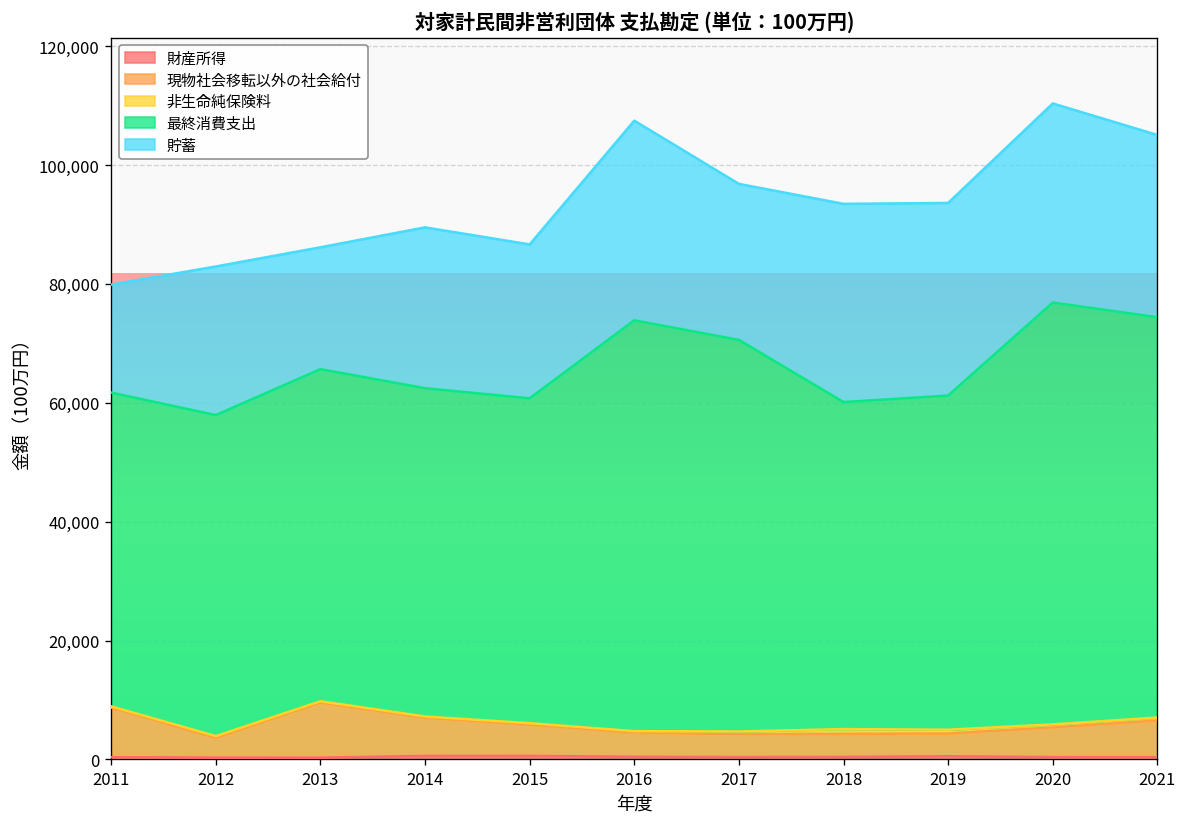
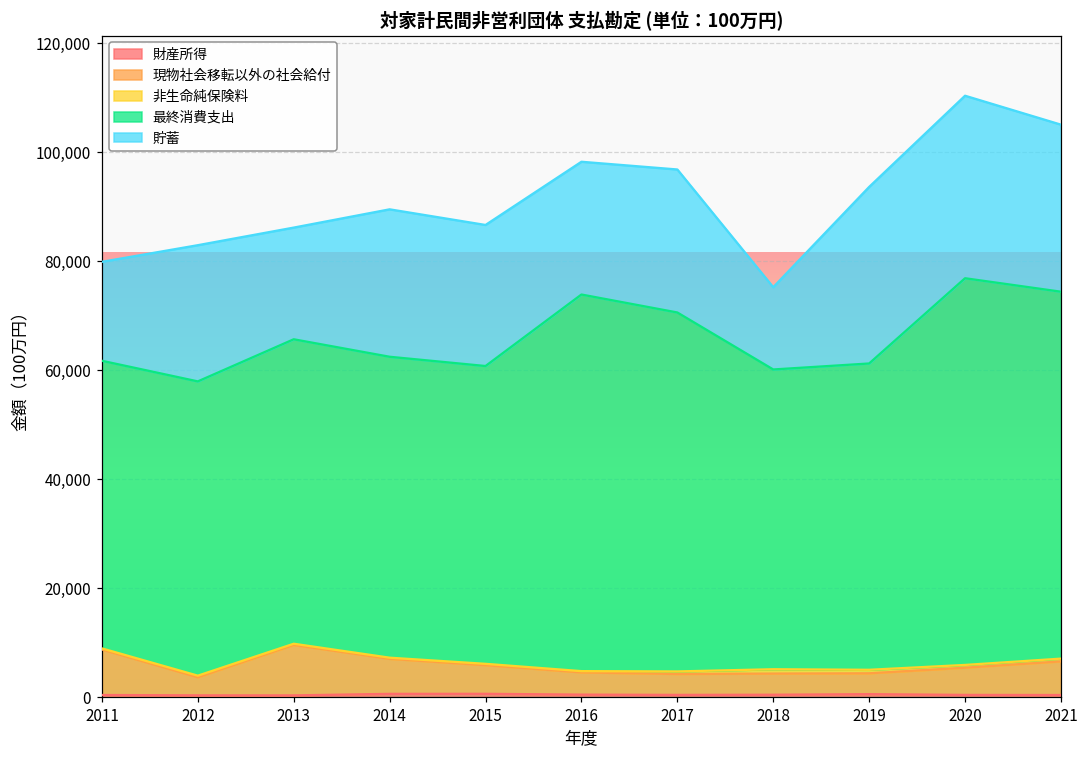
貯蓄, 2016: 34,000 -> 24,000
貯蓄, 2018: 33,000 -> 15,000
